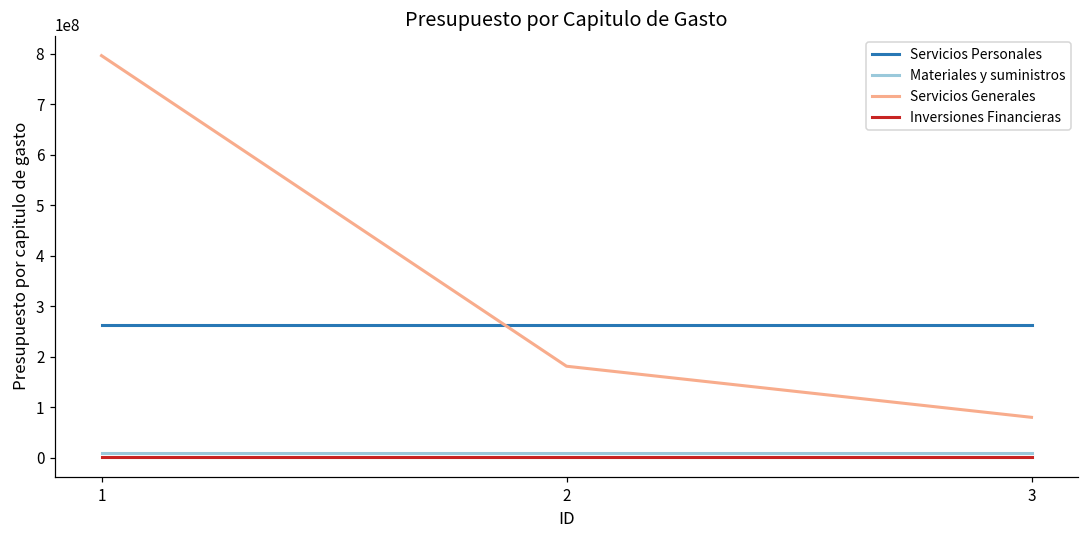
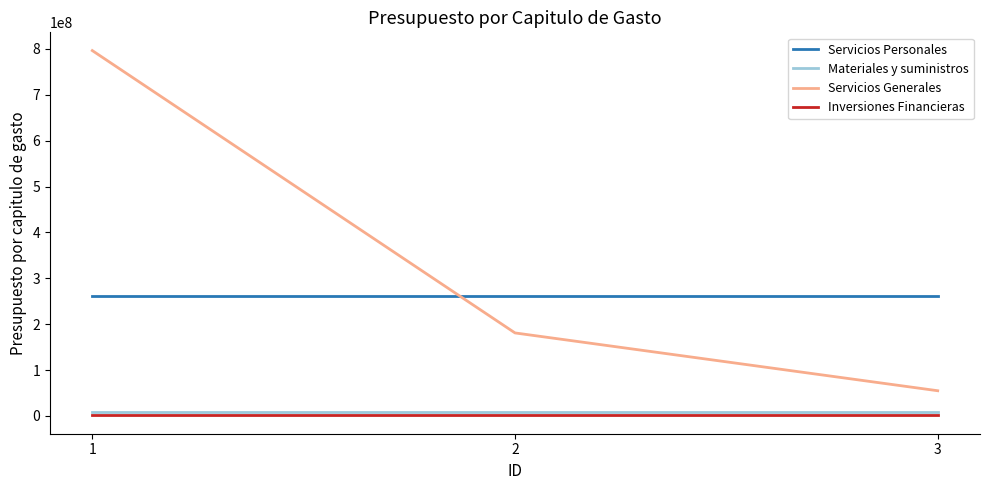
Servicios Generales, 3: 80000000 -> 50000000
